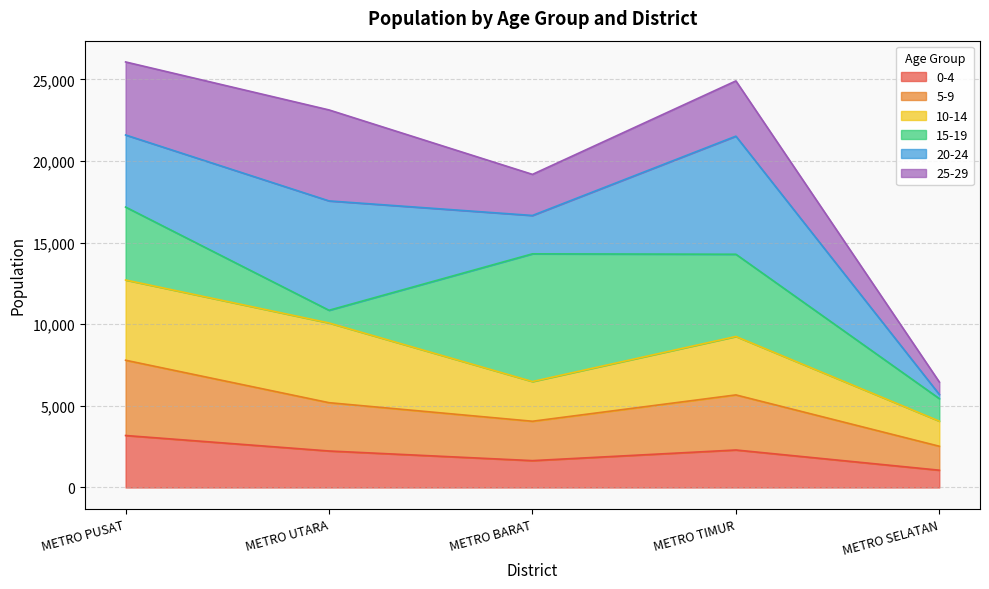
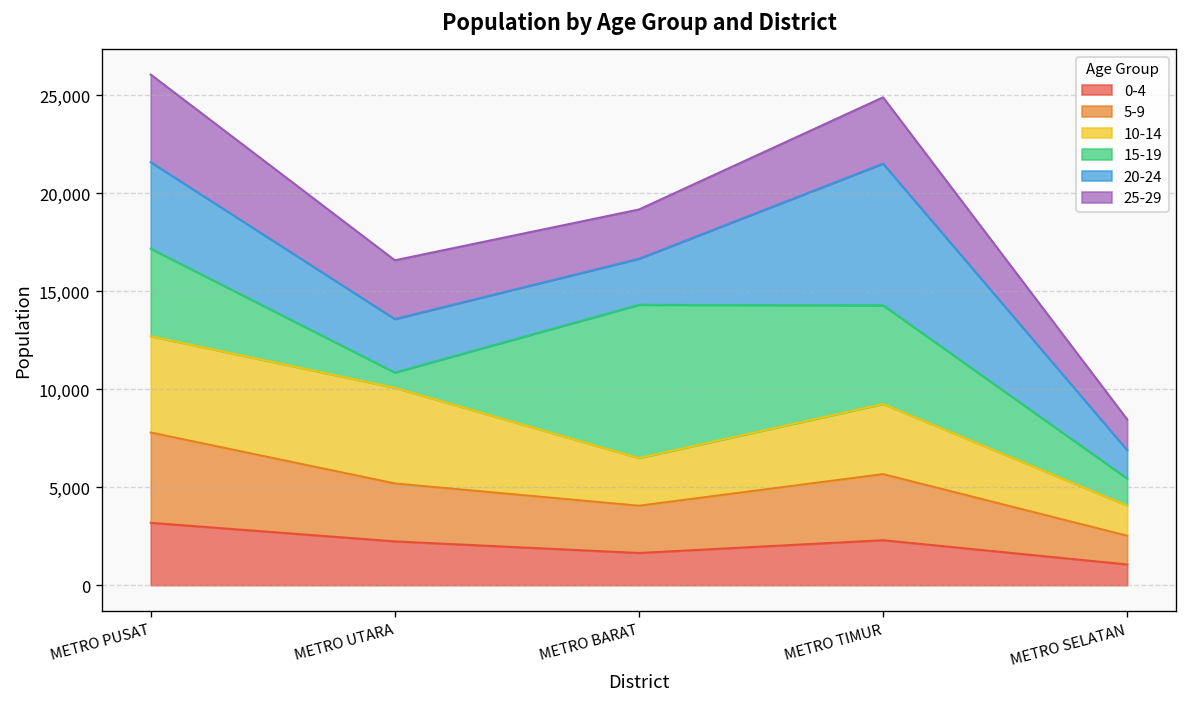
20-24, METRO UTARA: 6,700 -> 2,700
25-29, METRO UTARA: 5,600 -> 3,000
20-24, METRO SELATAN: 300 -> 1,400
25-29, METRO SELATAN: 800 -> 1,600
